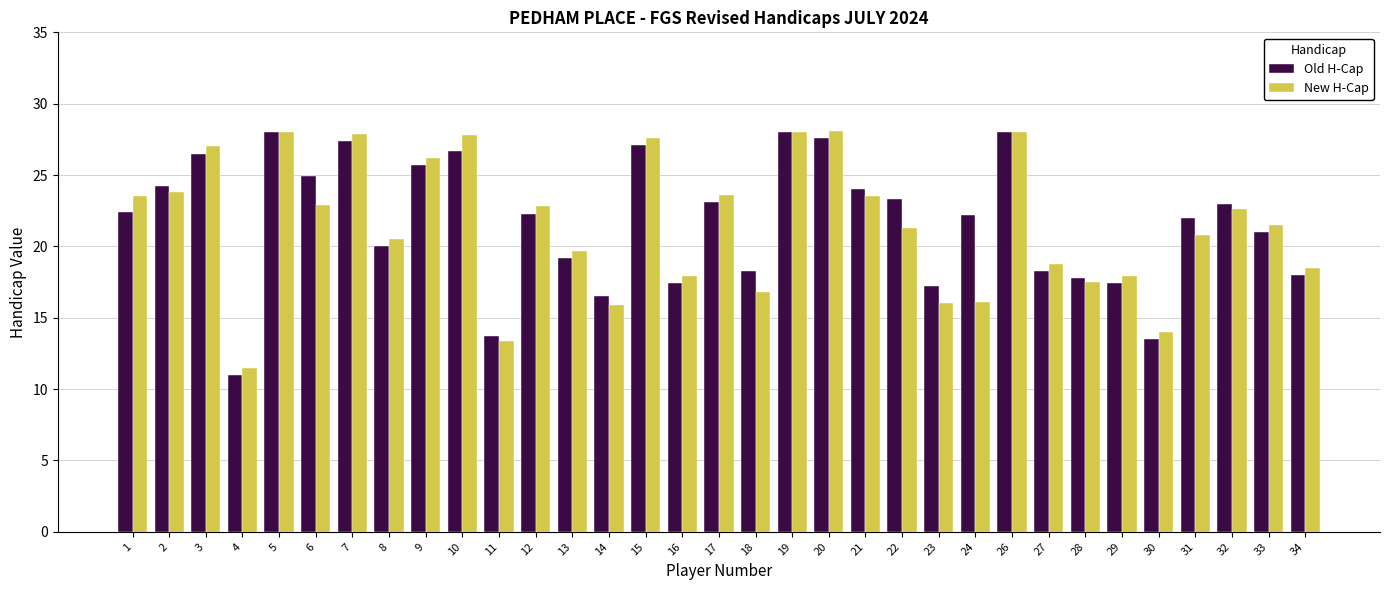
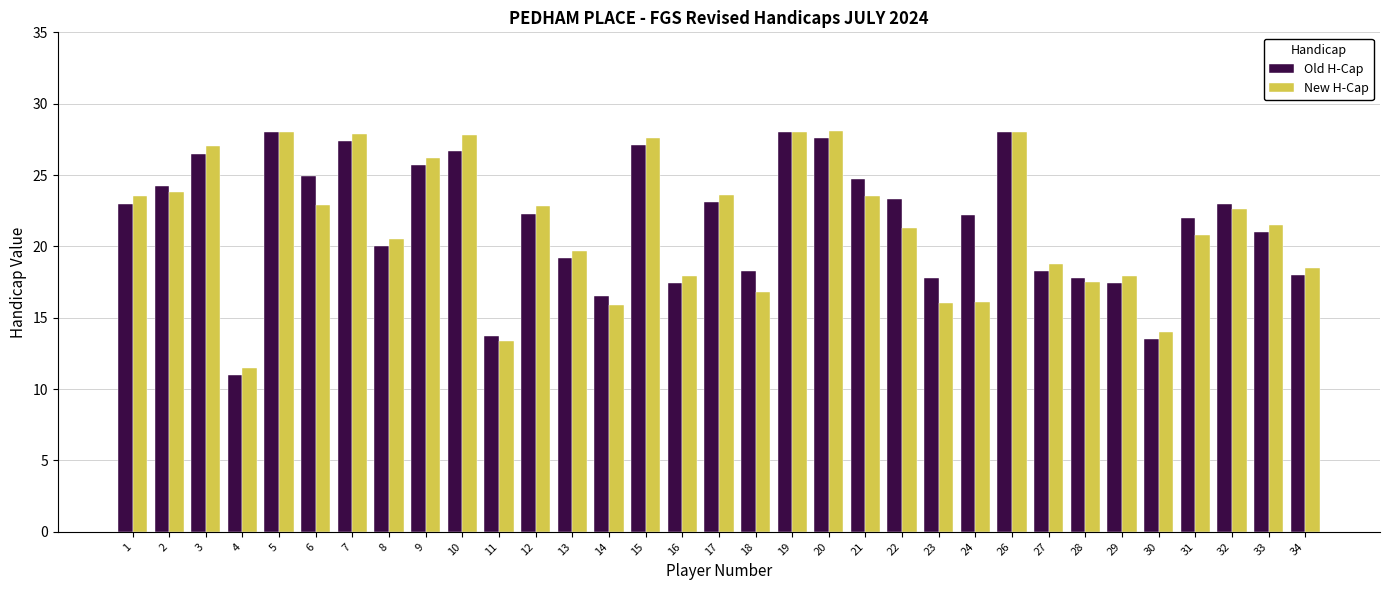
Old H-Cap, 1: 22.4 -> 23.0
Old H-Cap, 21: 24.0 -> 24.7
Old H-Cap, 23: 17.2 -> 17.8
